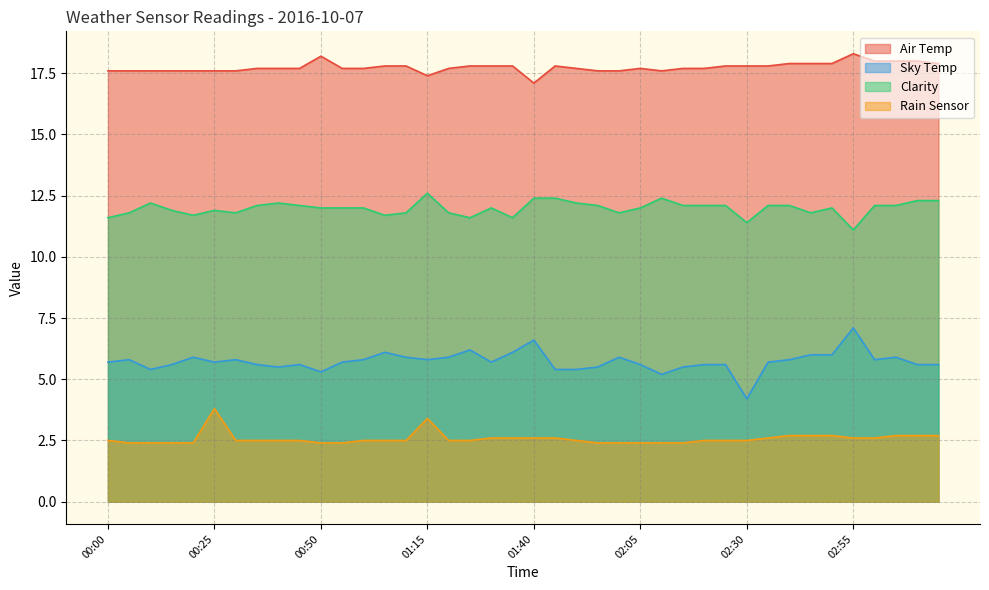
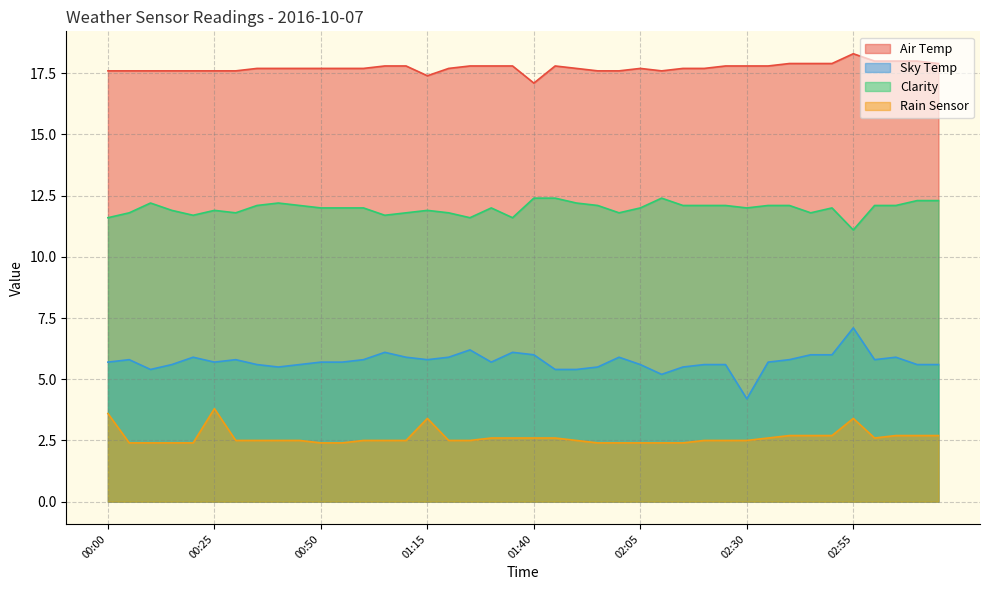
Rain Sensor, 00:00: 2.5 -> 3.6
Air Temp, 00:50: 18.2 -> 17.7
Sky Temp, 00:50: 5.3 -> 5.7
Clarity, 01:15: 12.6 -> 11.9
Sky Temp, 01:40: 6.6 -> 6.0
Clarity, 02:30: 11.4 -> 12.0
Rain Sensor, 02:55: 2.6 -> 3.4
